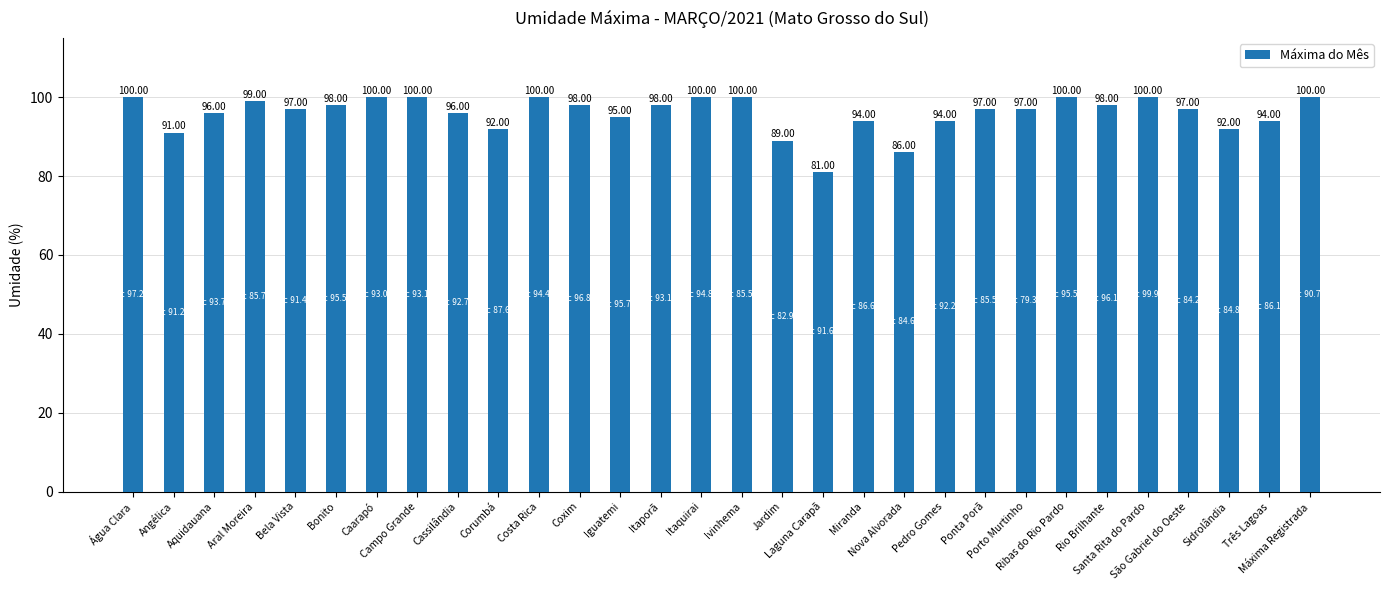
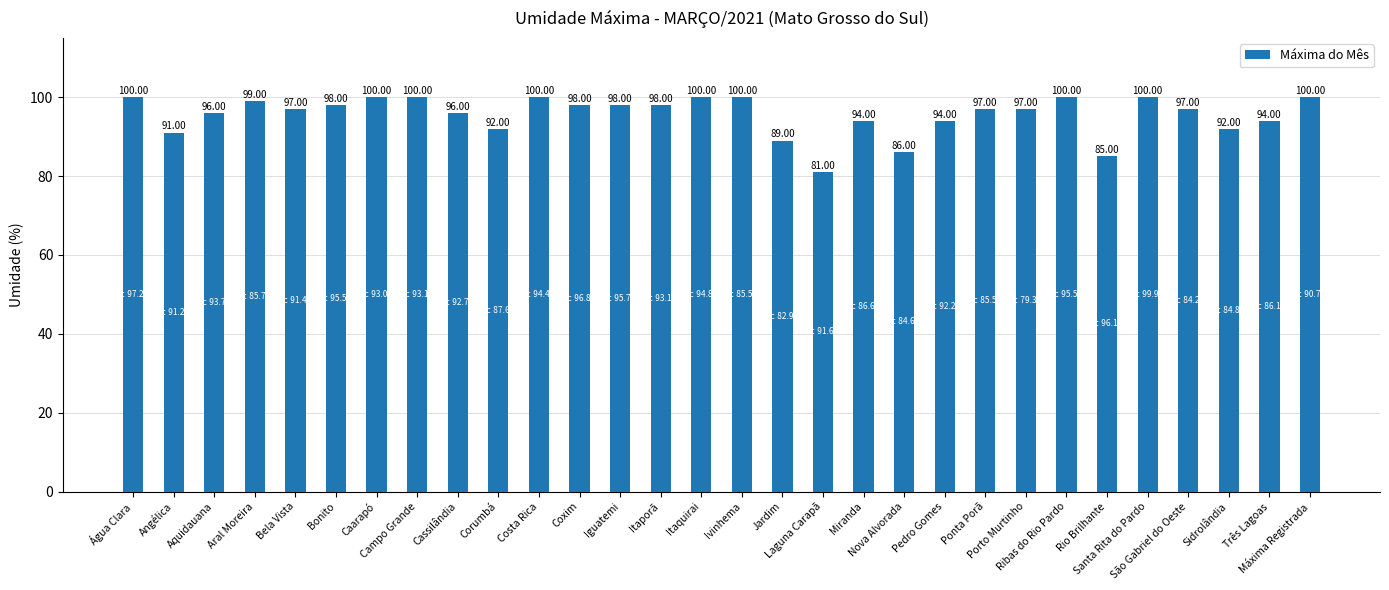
Iguatemi: 95.00 -> 98.00
Rio Brilhante: 98.00 -> 85.00
